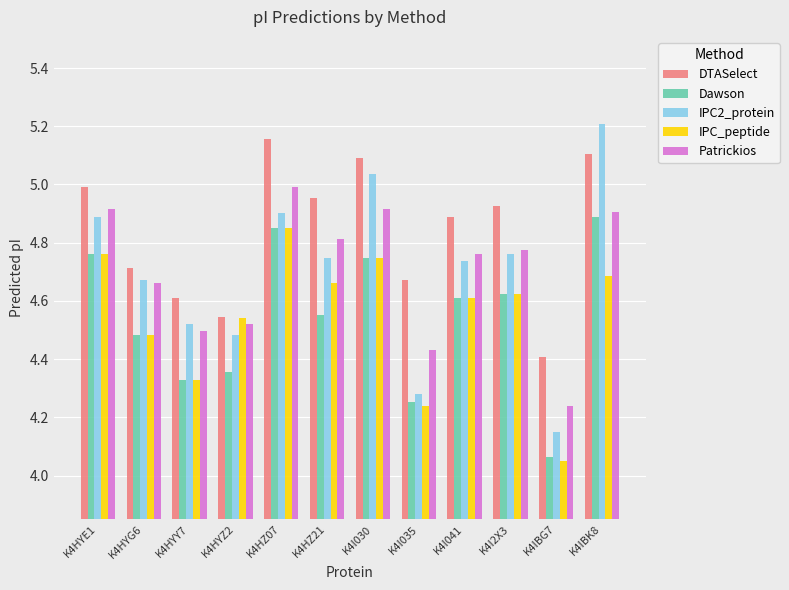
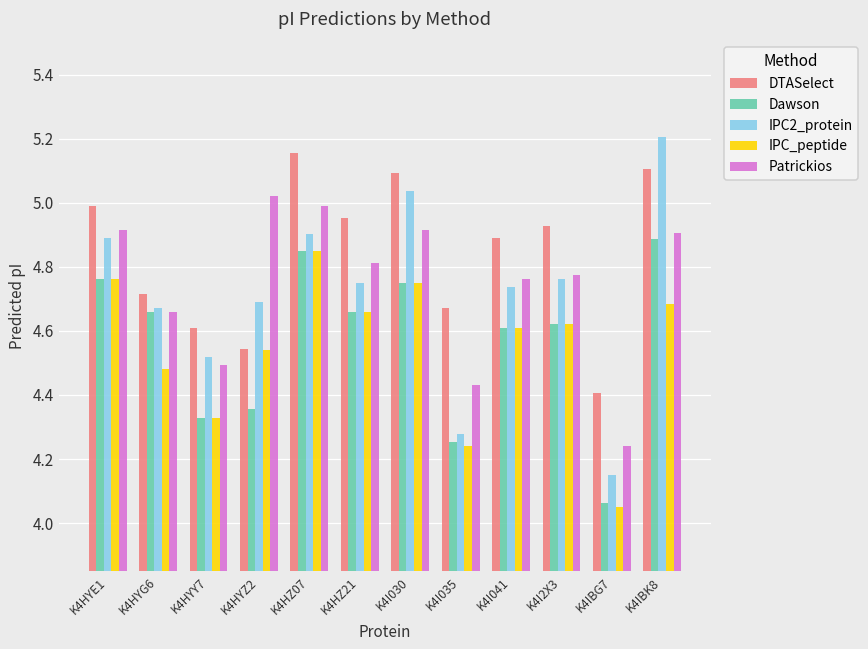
Dawson, K4HYG6: 4.48 -> 4.66
IPC2_protein, K4HYZ2: 4.48 -> 4.69
Patrickios, K4HYZ2: 4.52 -> 5.02
Dawson, K4HZ21: 4.55 -> 4.66
